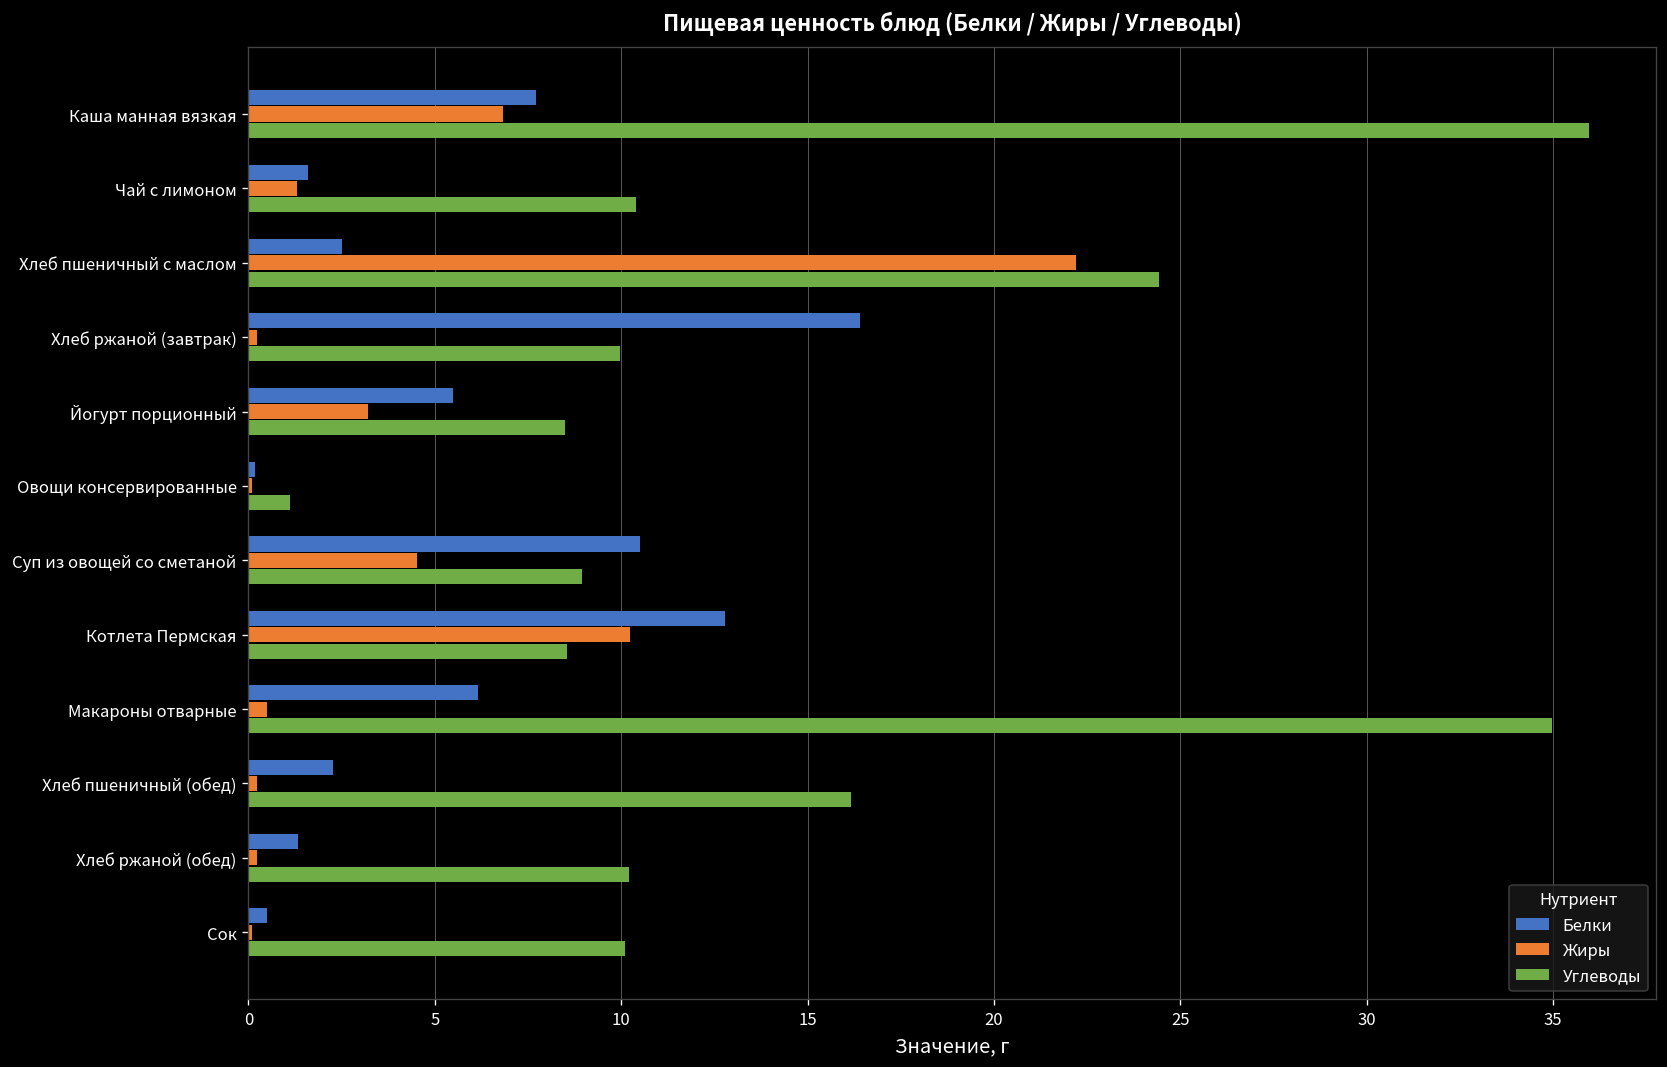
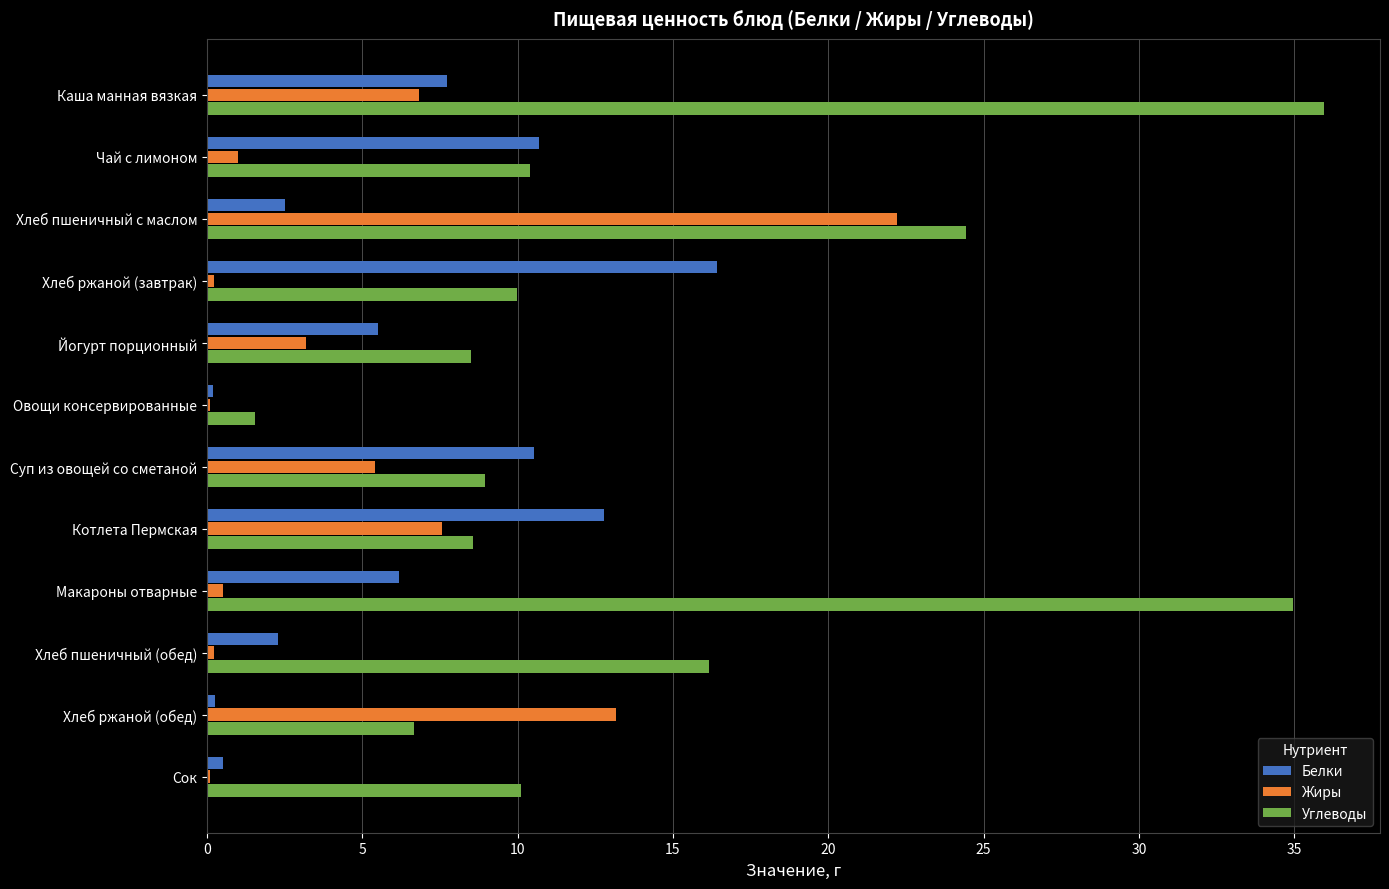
Белки, Чай с лимоном: 1.6 -> 10.7
Жиры, Чай с лимоном: 1.3 -> 1.0
Углеводы, Овощи консервированные: 1.1 -> 1.5
Жиры, Суп из овощей со сметаной: 4.5 -> 5.4
Жиры, Котлета Пермская: 10.3 -> 7.6
Белки, Хлеб ржаной (обед): 1.3 -> 0.3
Жиры, Хлеб ржаной (обед): 0.2 -> 13.2
Углеводы, Хлеб ржаной (обед): 10.2 -> 6.7
